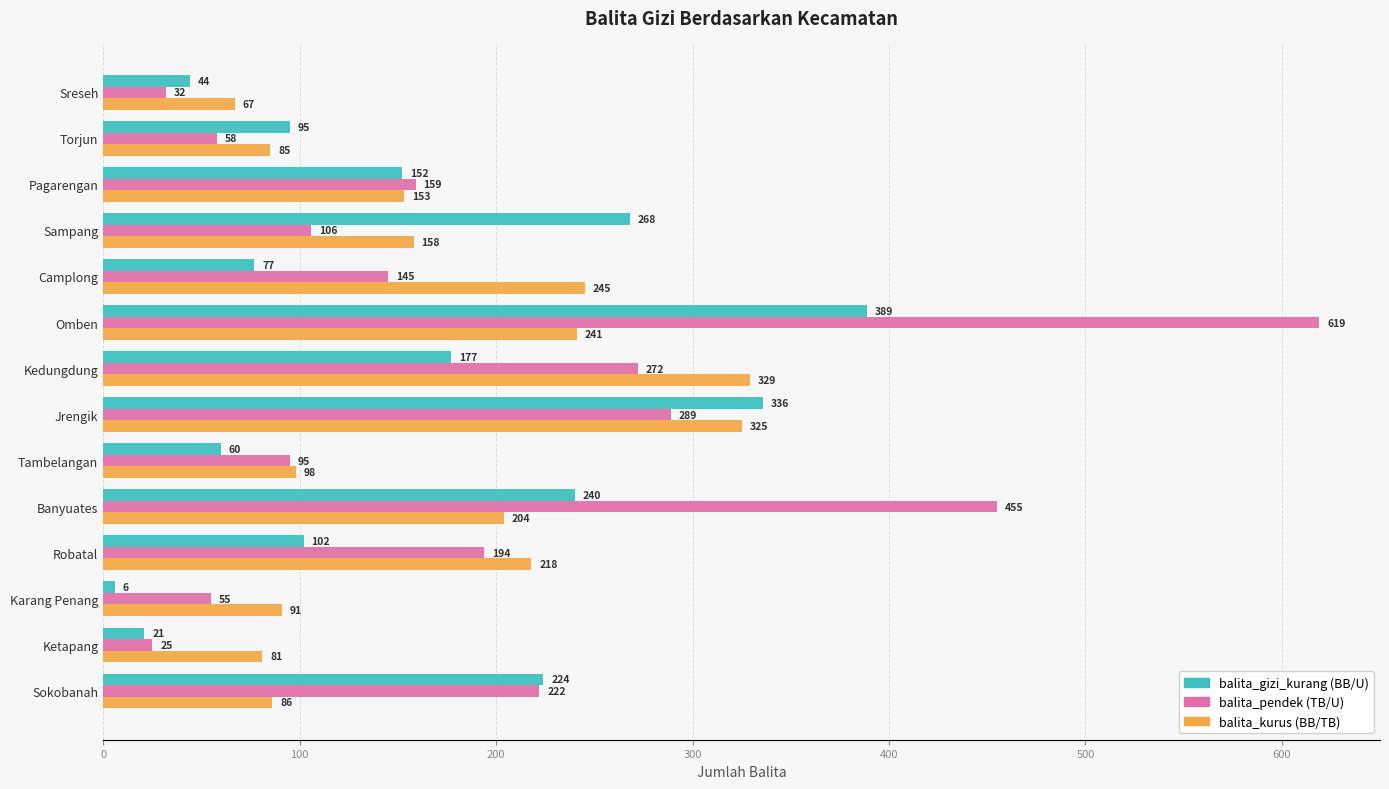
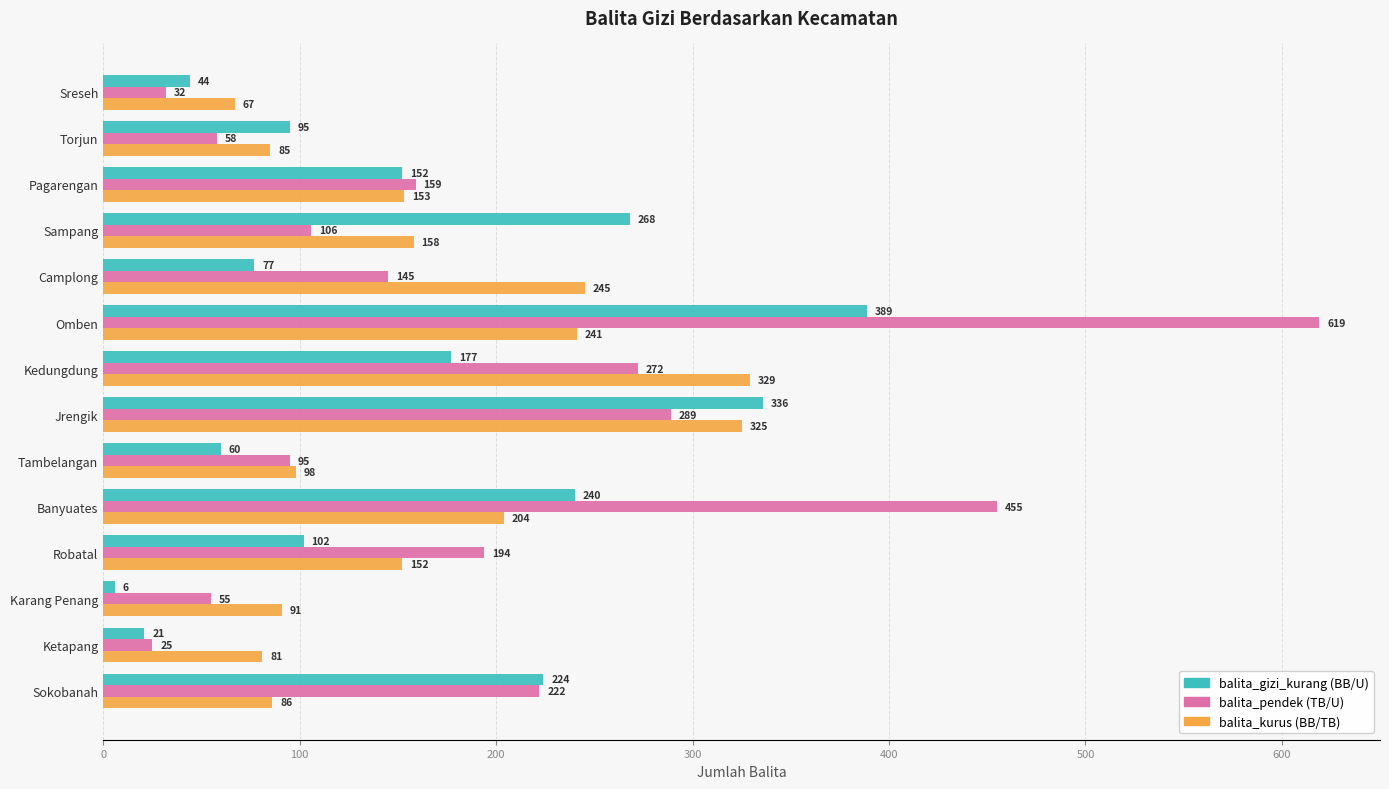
balita_kurus (BB/TB), Robatal: 218 -> 152
